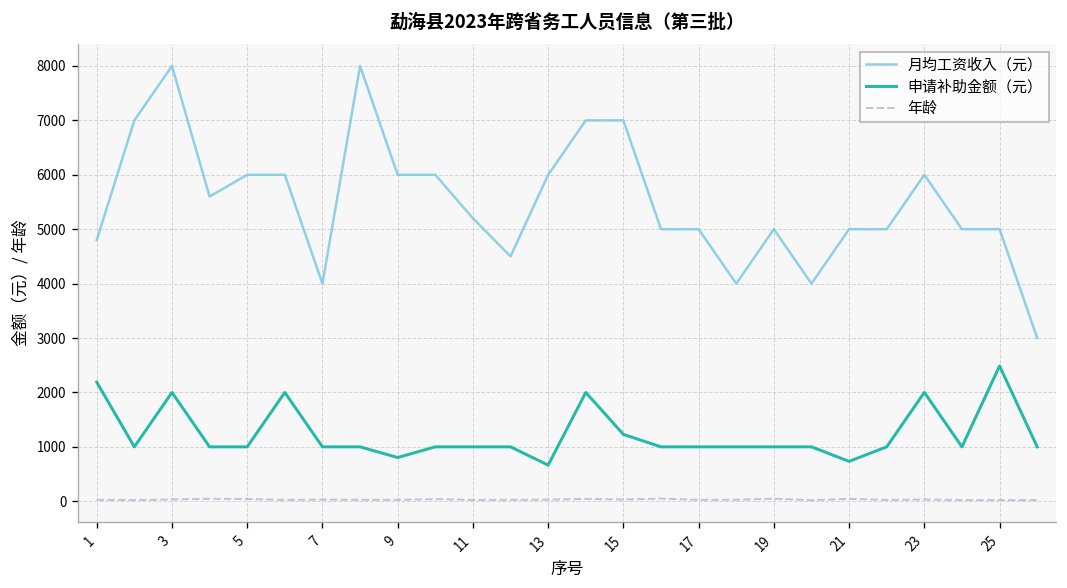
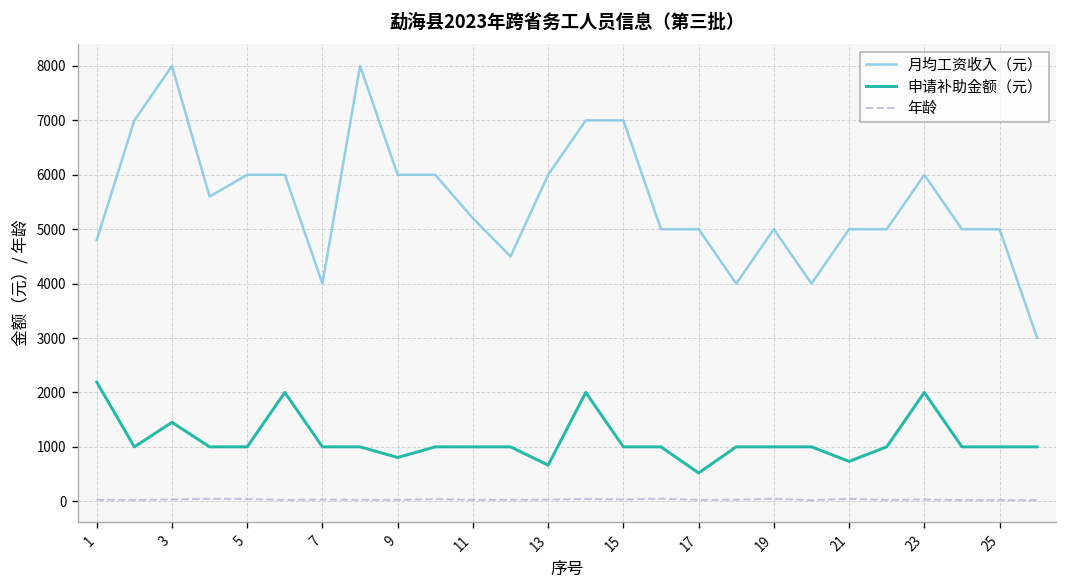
申请补助金额（元）, 3: 2000 -> 1500
申请补助金额（元）, 15: 1200 -> 1000
申请补助金额（元）, 17: 1000 -> 500
申请补助金额（元）, 25: 2500 -> 1000
